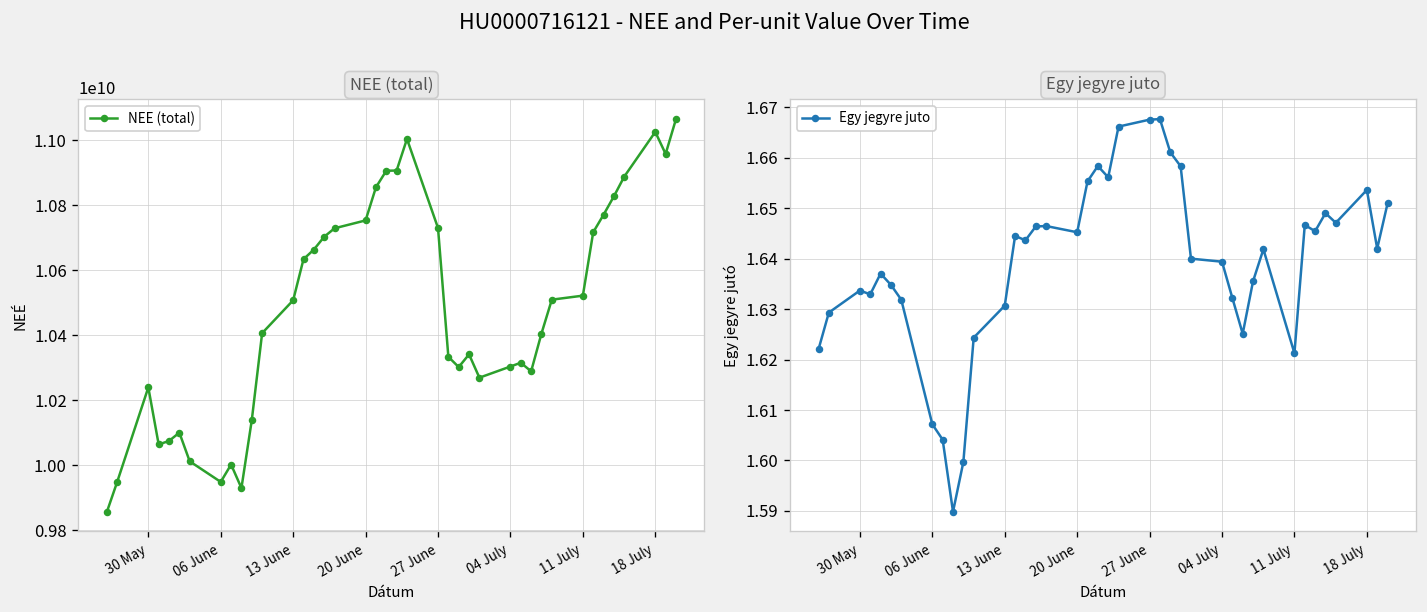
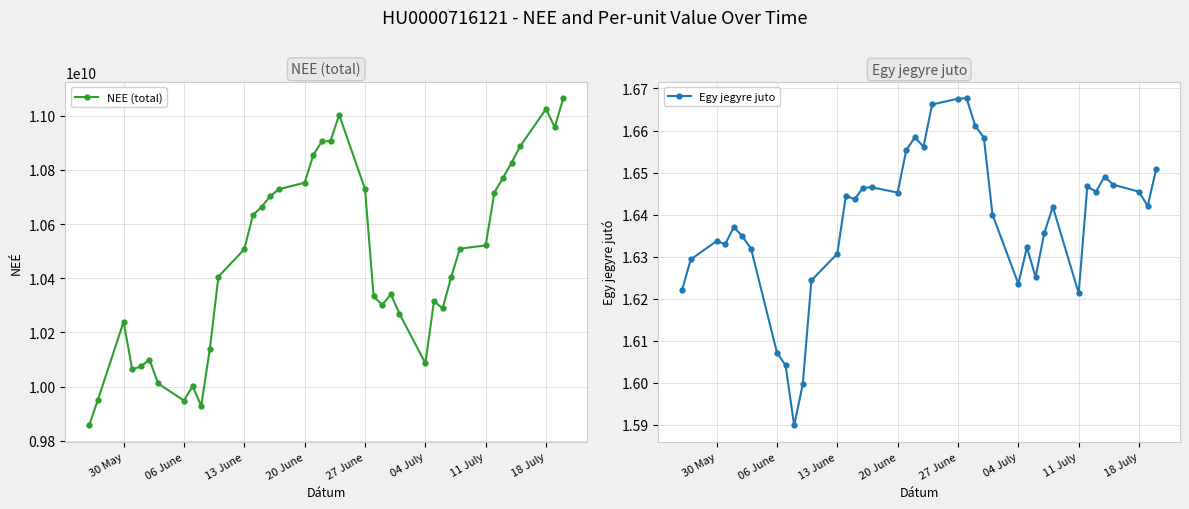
NEE (total), 04 July: 10300000000 -> 10090000000
Egy jegyre juto, 04 July: 1.639 -> 1.624
Egy jegyre juto, 18 July: 1.654 -> 1.645
